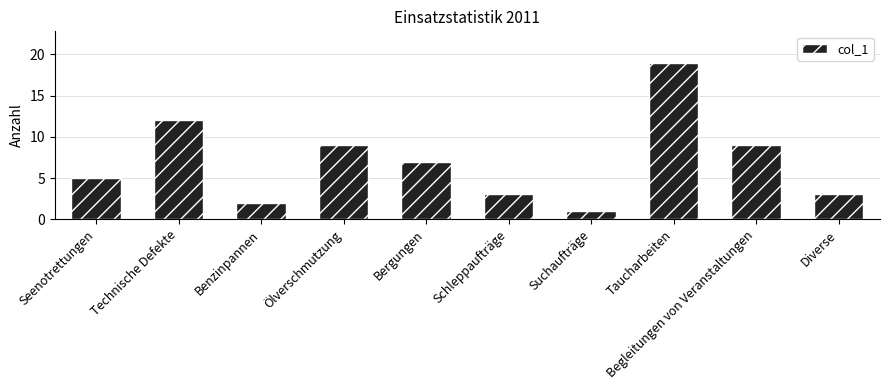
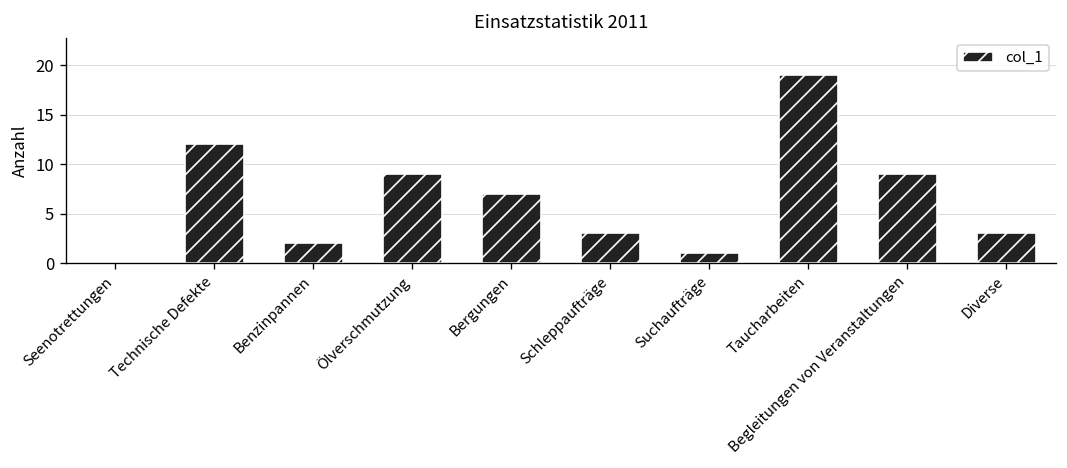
Seenotrettungen: 5 -> 0
